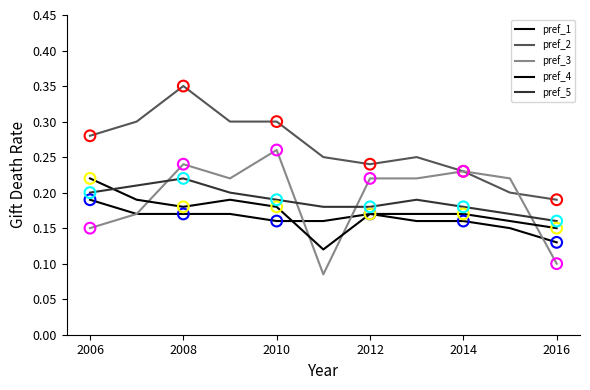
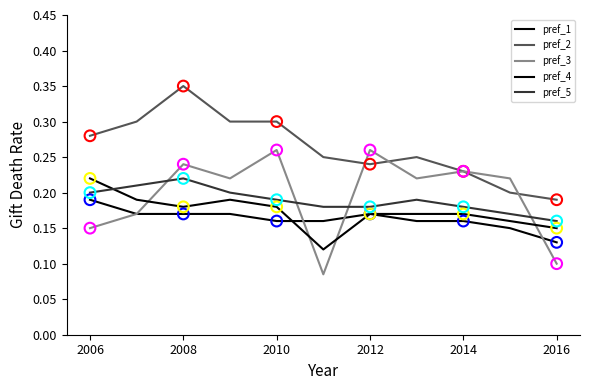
pref_3, 2012: 0.22 -> 0.26
